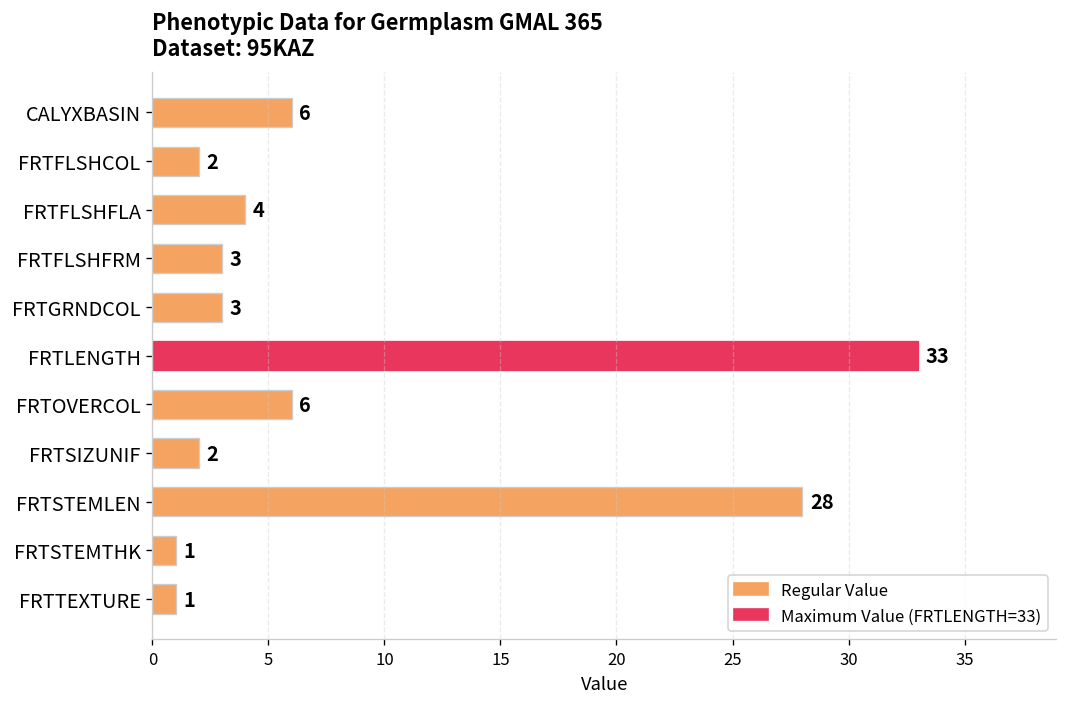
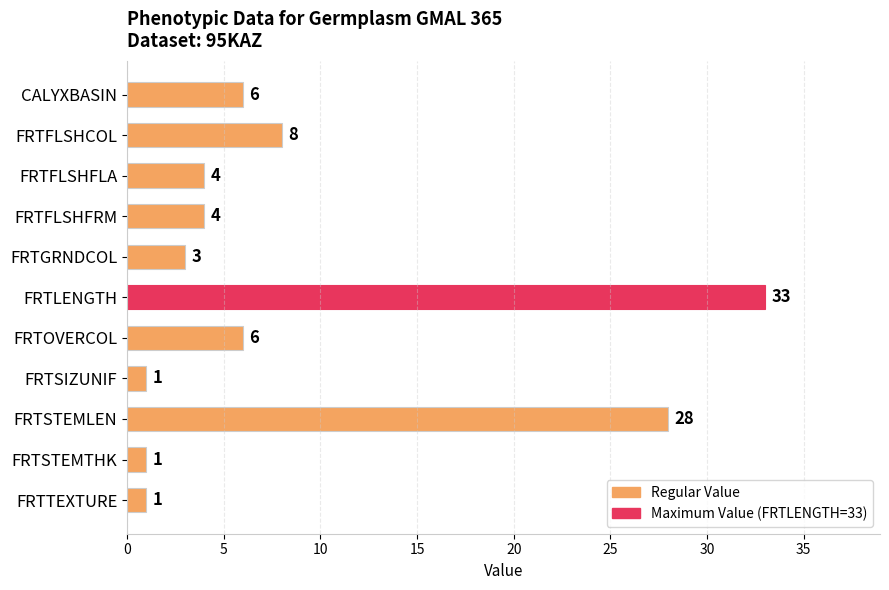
FRTFLSHCOL: 2 -> 8
FRTFLSHFRM: 3 -> 4
FRTSIZUNIF: 2 -> 1
